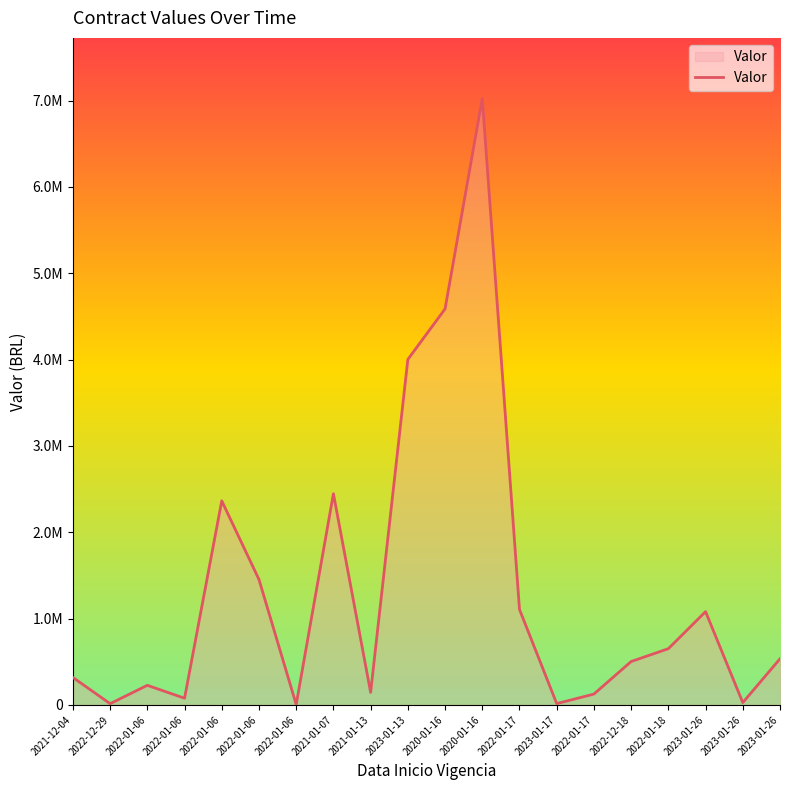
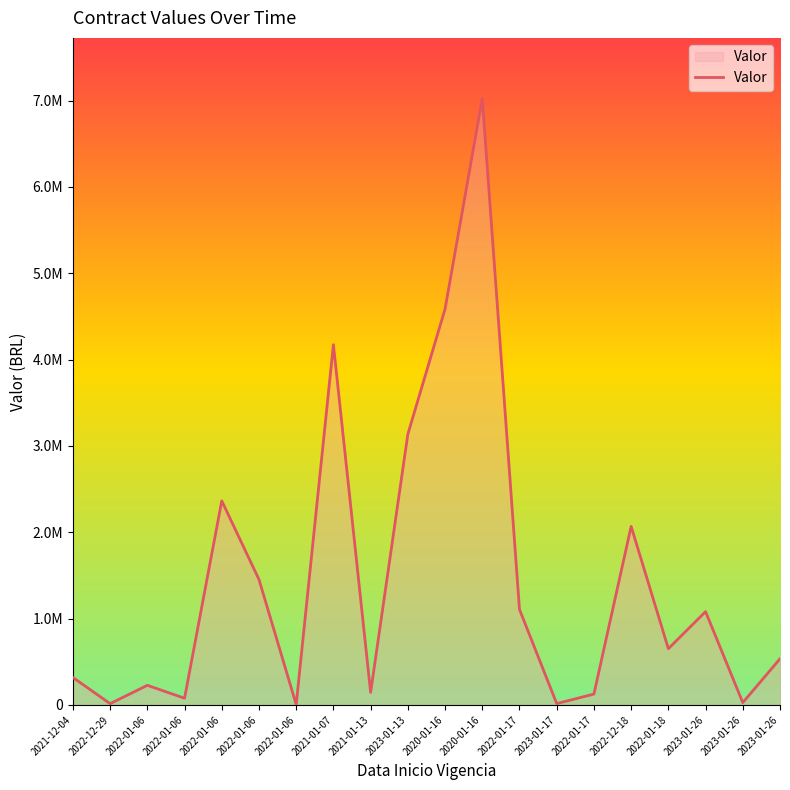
2021-01-07: 2400000 -> 4200000
2023-01-13: 4000000 -> 3100000
2022-12-18: 500000 -> 2100000
